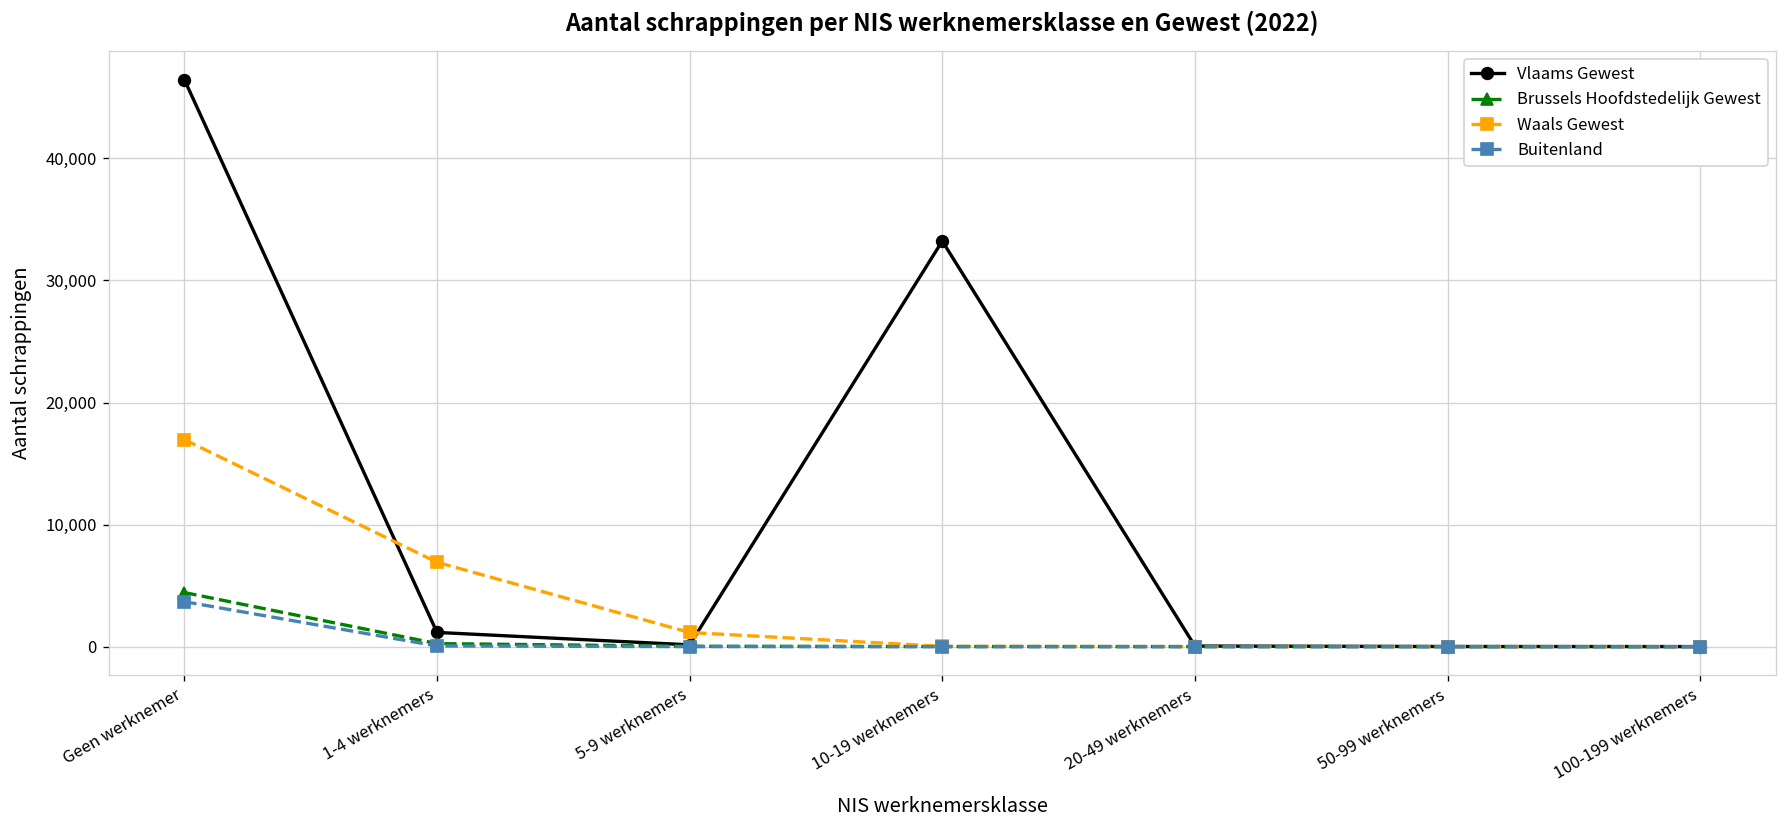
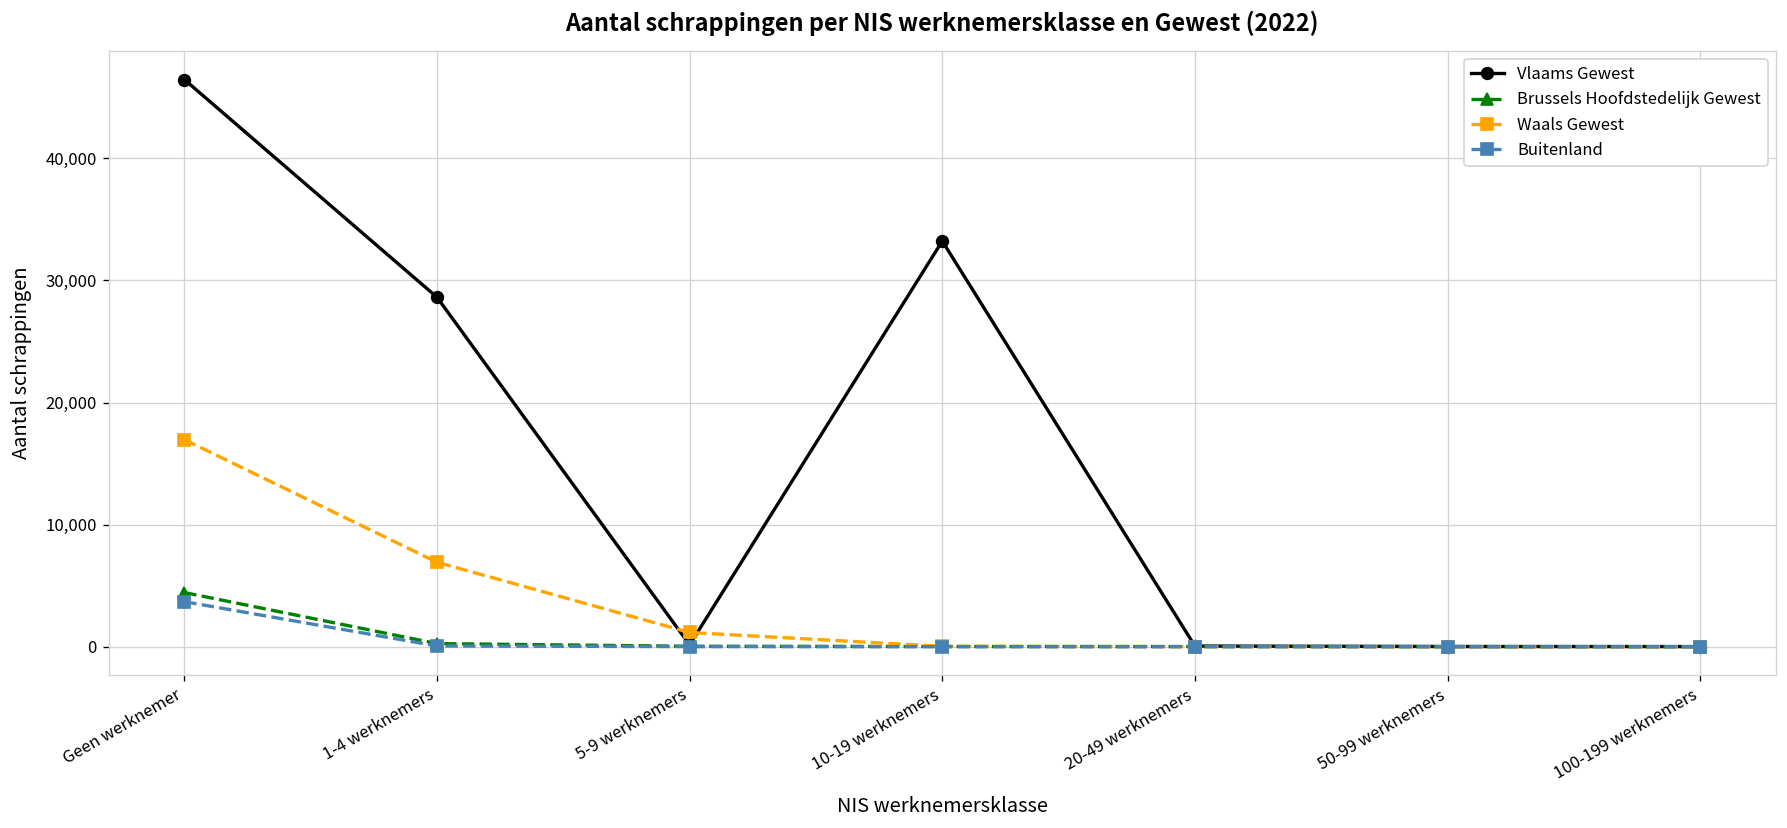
Vlaams Gewest, 1-4 werknemers: 1,200 -> 28,600
